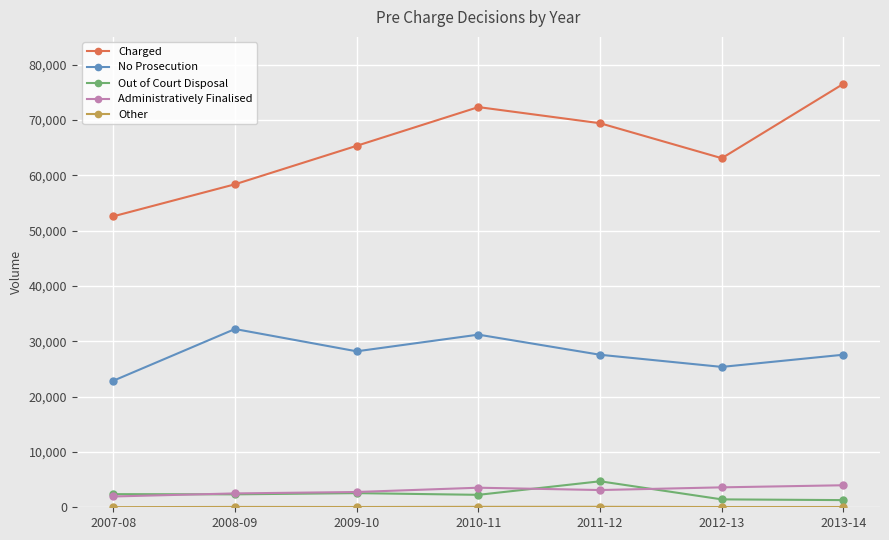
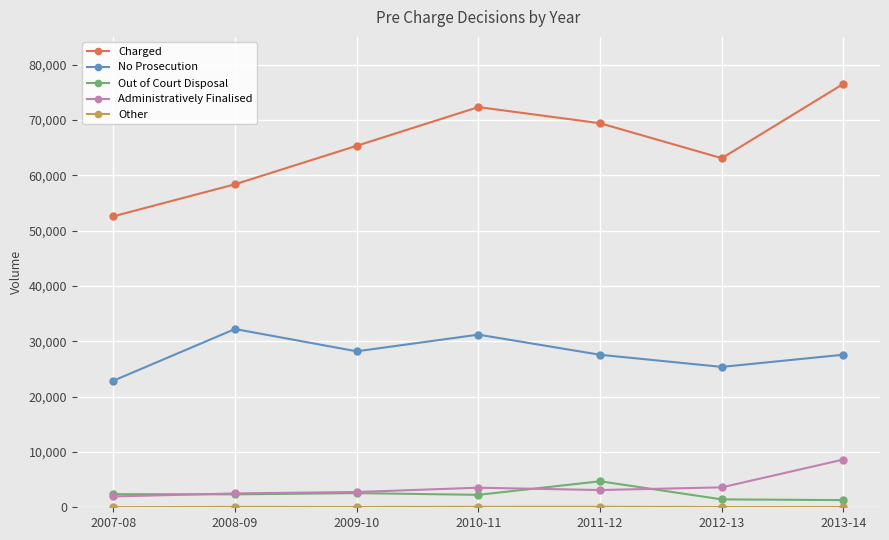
Administratively Finalised, 2013-14: 4,000 -> 9,000
